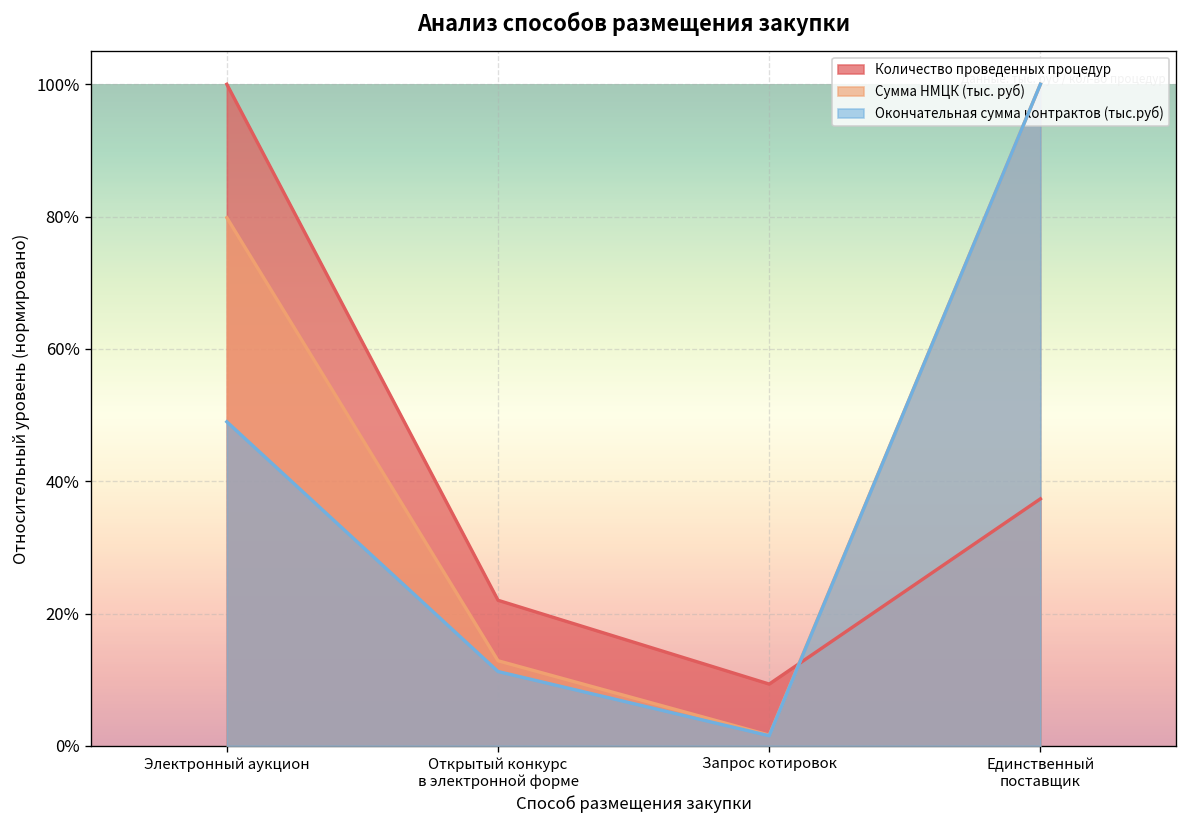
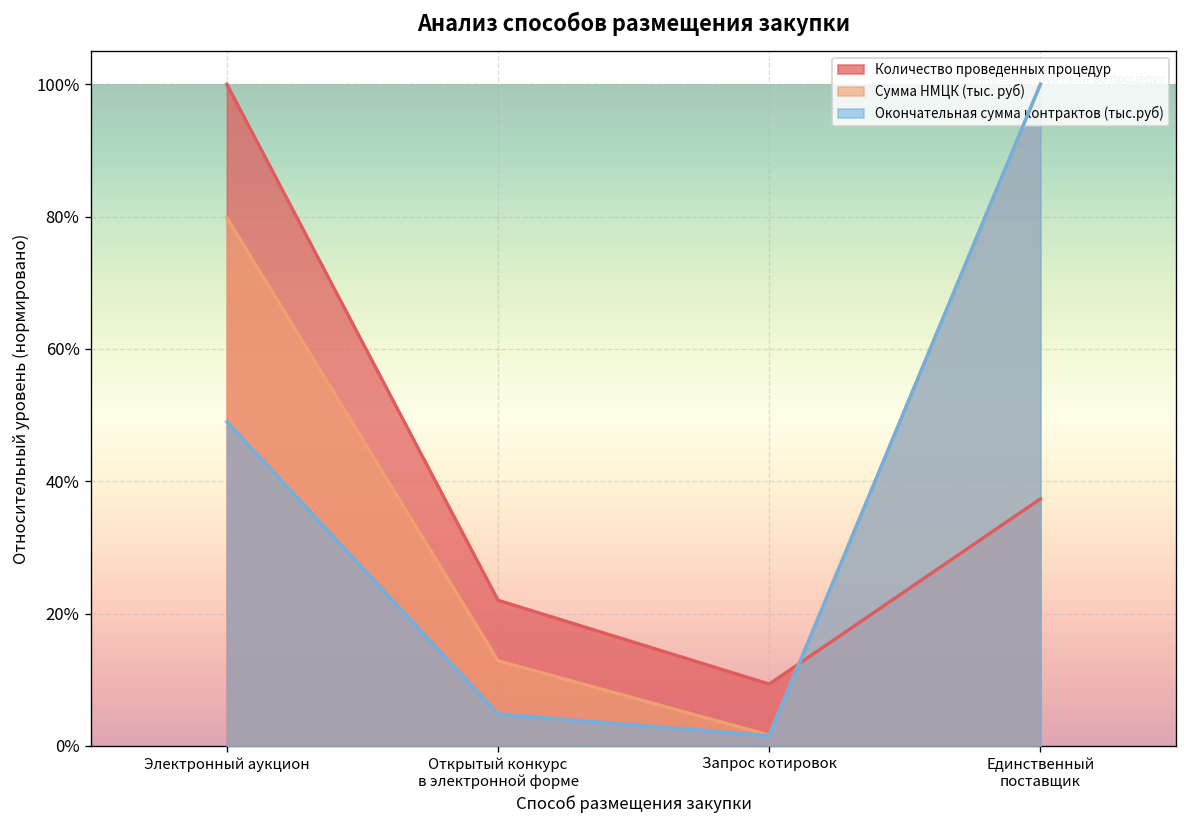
Окончательная сумма контрактов (тыс.руб), Открытый конкурс в электронной форме: 11% -> 5%
